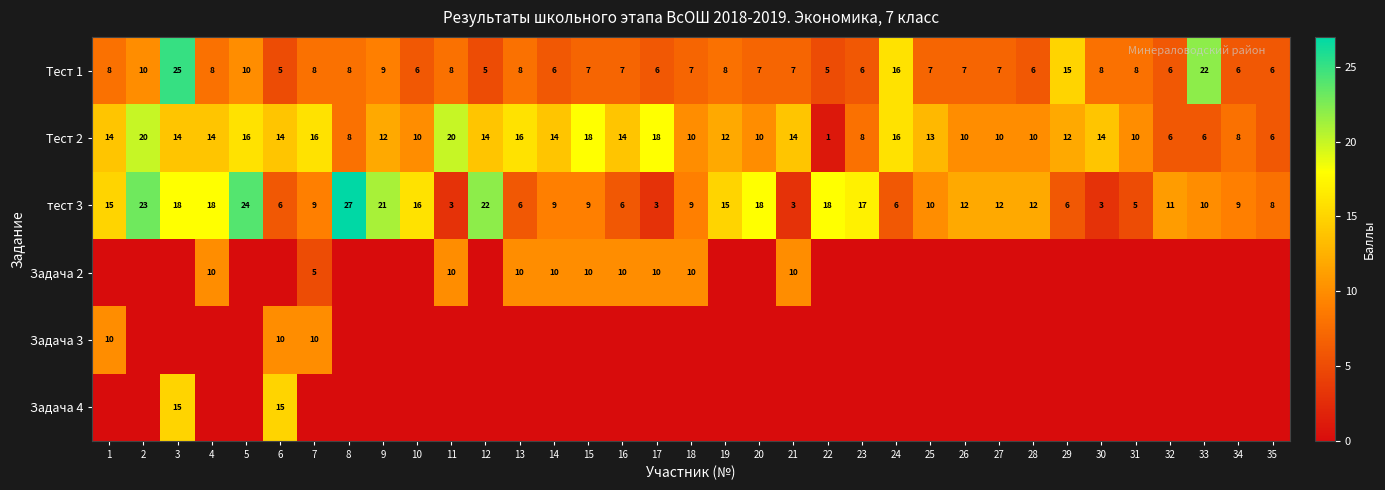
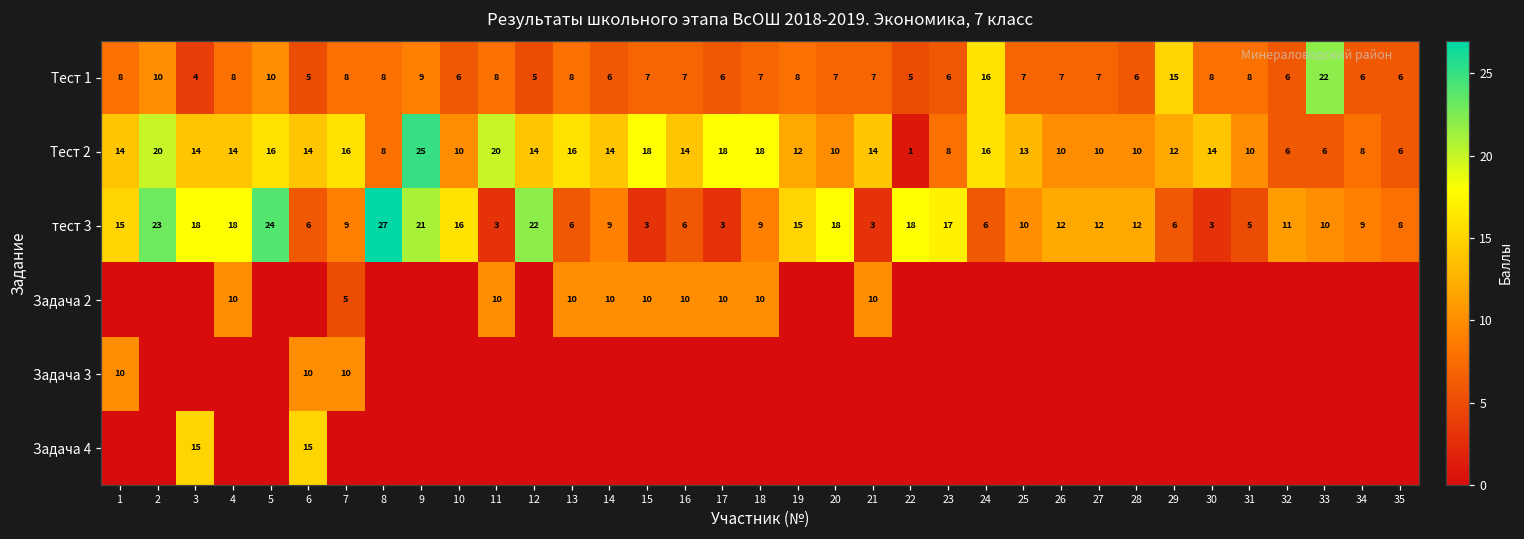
Тест 1, 3: 25 -> 4
Тест 2, 9: 12 -> 25
Тест 2, 18: 10 -> 18
тест 3, 15: 9 -> 3
